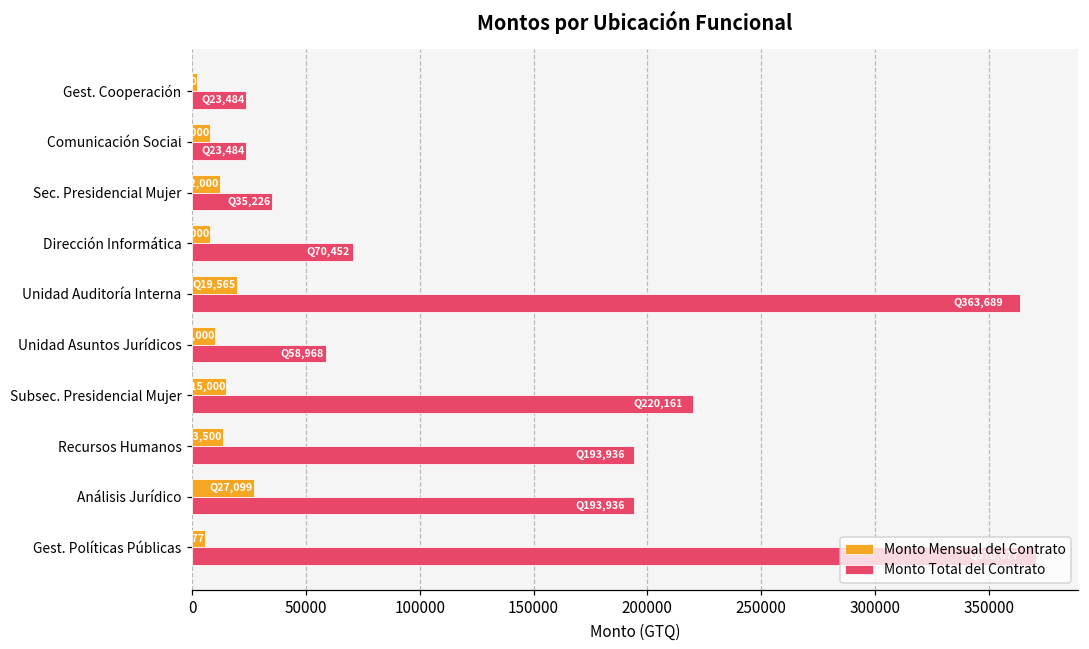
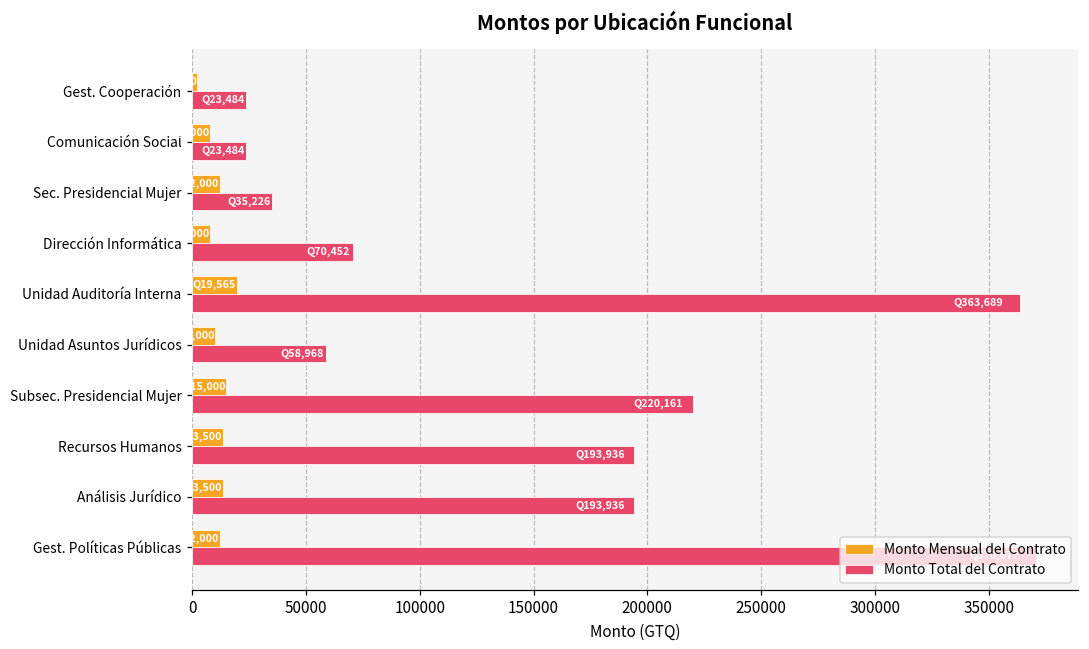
Monto Mensual del Contrato, Análisis Jurídico: 27,099 -> 13,500
Monto Mensual del Contrato, Gest. Políticas Públicas: 6000 -> 12000
